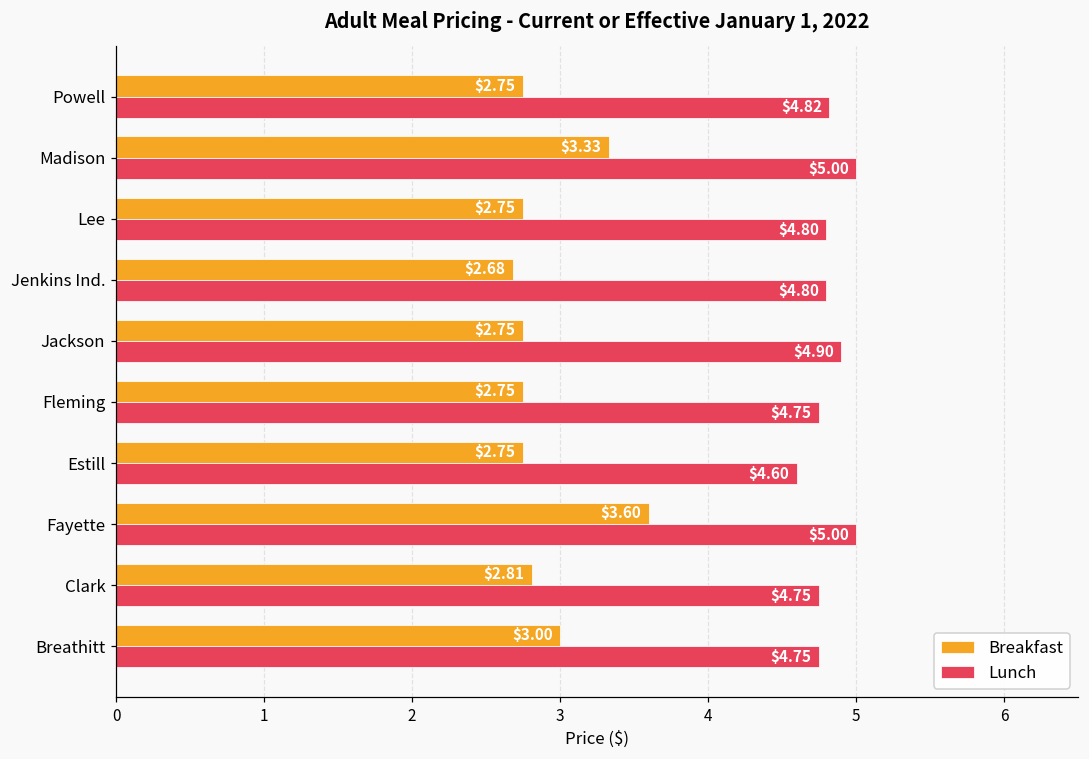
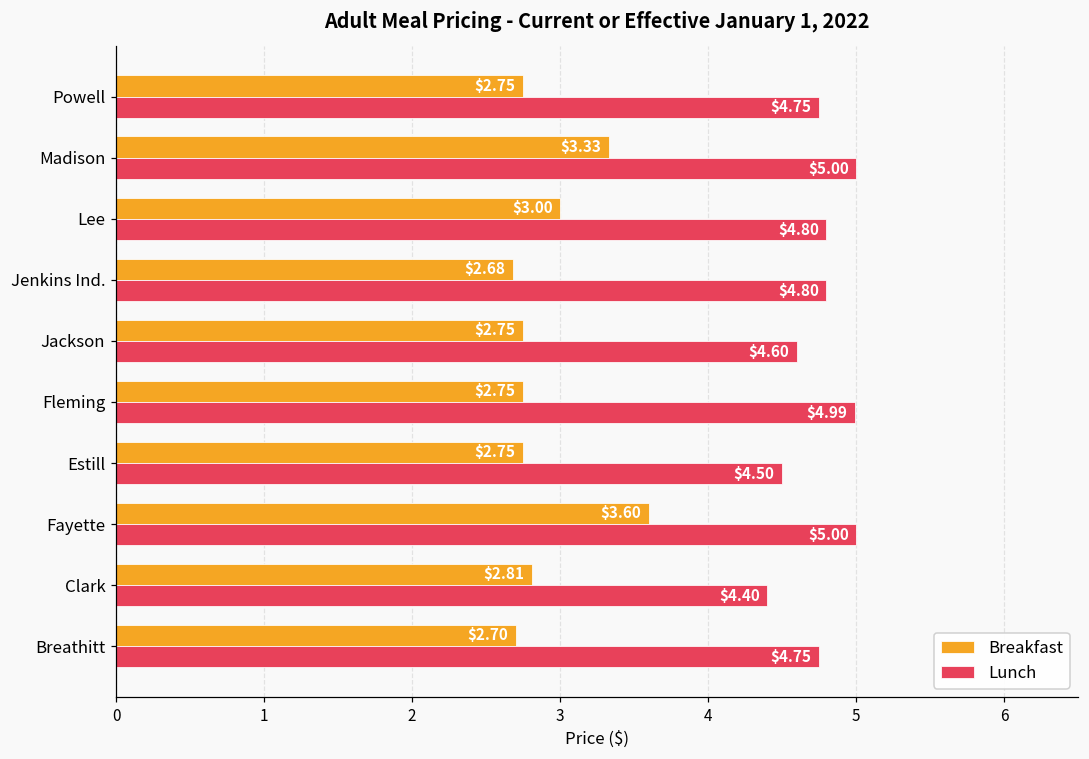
Lunch, Powell: $4.82 -> $4.75
Breakfast, Lee: $2.75 -> $3.00
Lunch, Jackson: $4.90 -> $4.60
Lunch, Fleming: $4.75 -> $4.99
Lunch, Estill: $4.60 -> $4.50
Lunch, Clark: $4.75 -> $4.40
Breakfast, Breathitt: $3.00 -> $2.70
